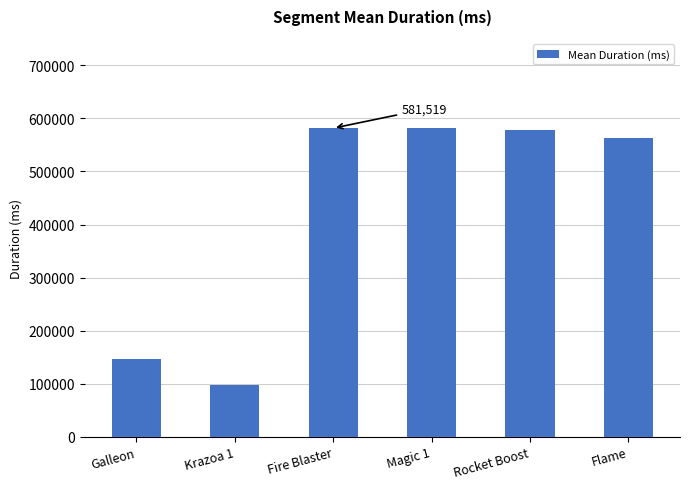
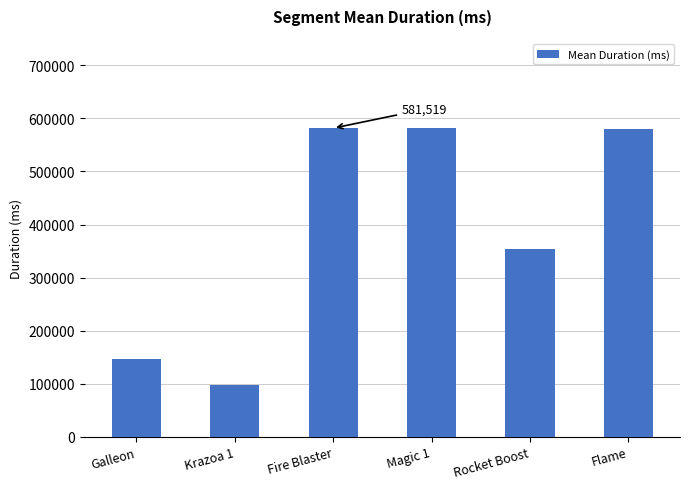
Rocket Boost: 580000 -> 350000
Flame: 560000 -> 580000
